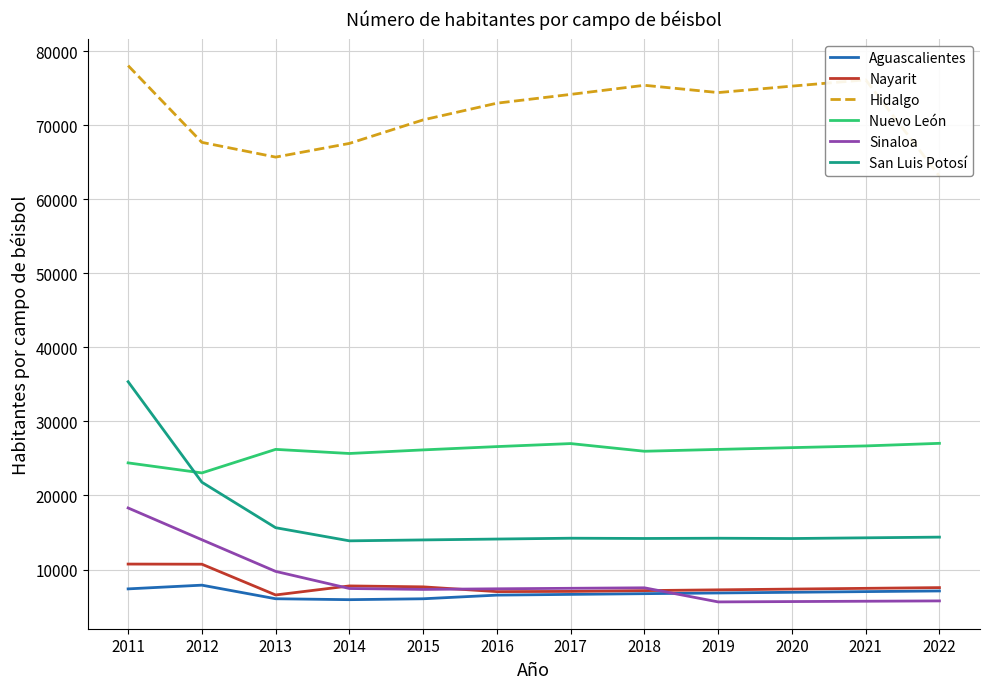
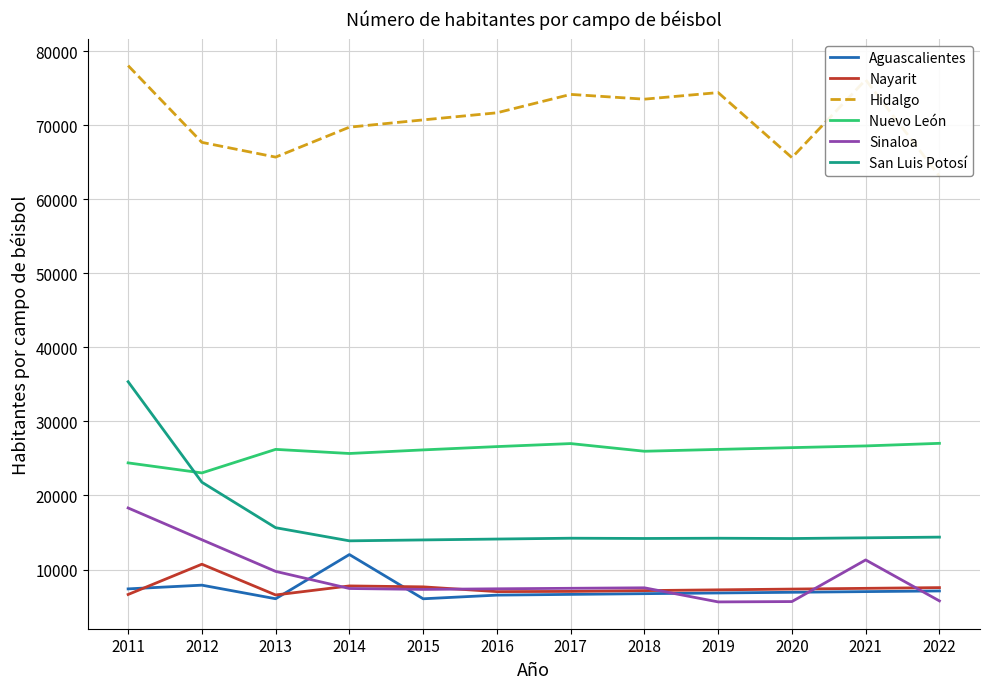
Nayarit, 2011: 11000 -> 7000
Aguascalientes, 2014: 6000 -> 12000
Hidalgo, 2014: 68000 -> 70000
Hidalgo, 2016: 73000 -> 72000
Hidalgo, 2018: 75000 -> 74000
Hidalgo, 2020: 75000 -> 66000
Sinaloa, 2021: 6000 -> 11000
